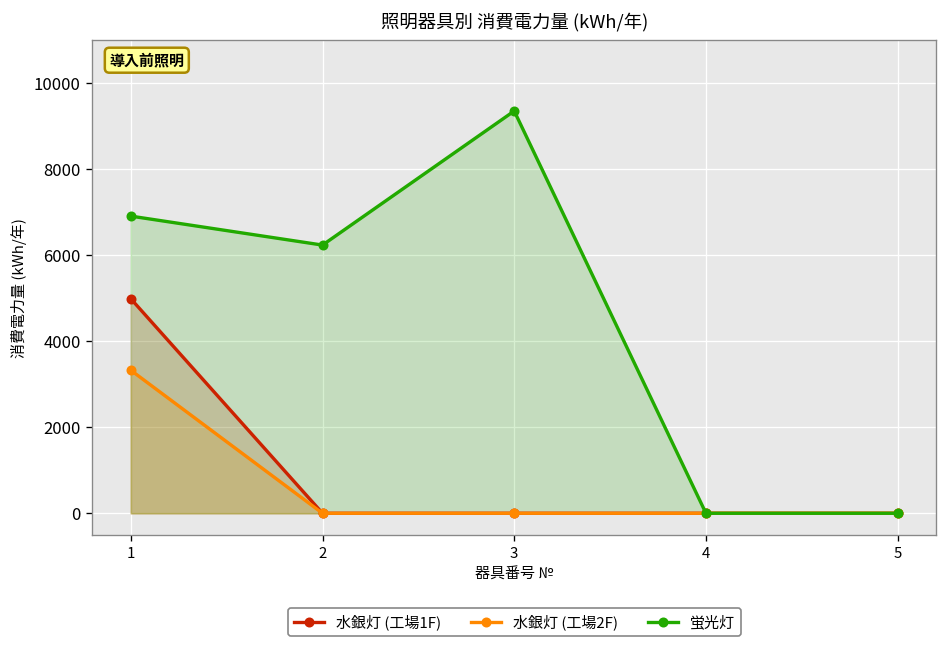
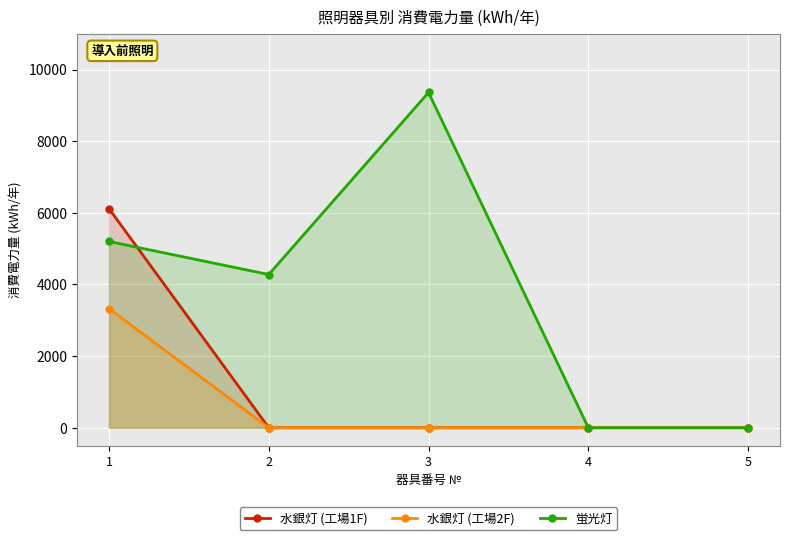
水銀灯 (工場1F), 1: 5000 -> 6100
蛍光灯, 1: 6900 -> 5200
蛍光灯, 2: 6200 -> 4300
